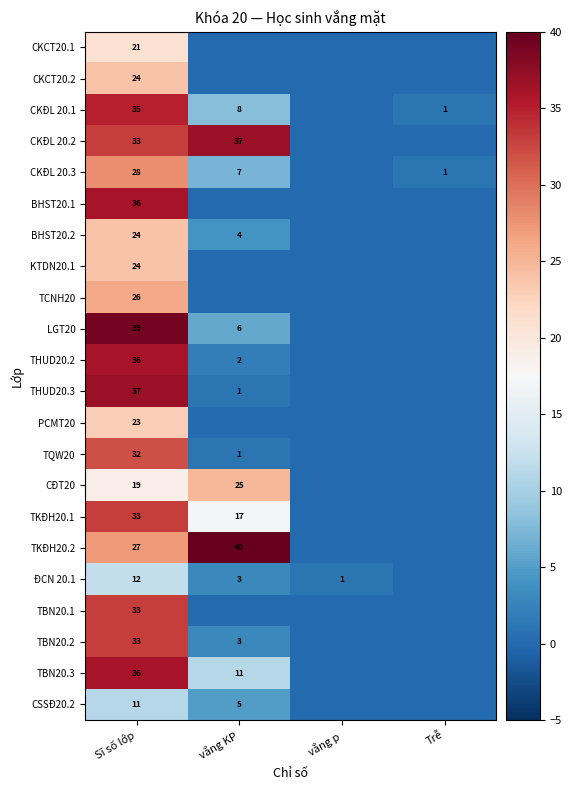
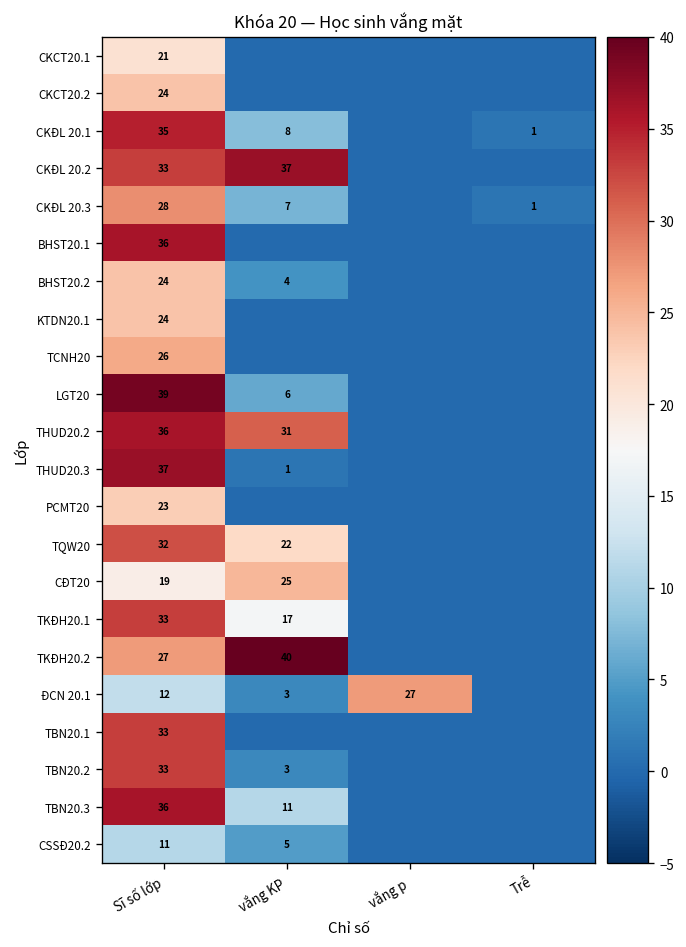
THUD20.2, vắng KP: 2 -> 31
TQW20, vắng KP: 1 -> 22
ĐCN 20.1, vắng p: 1 -> 27
